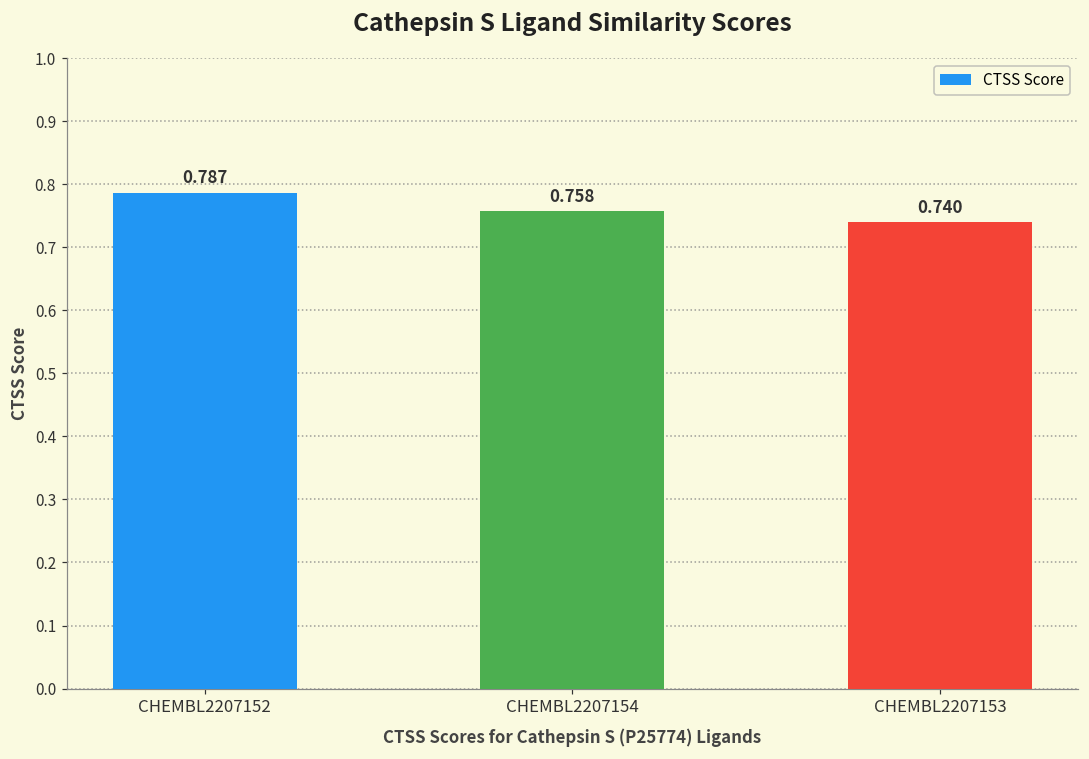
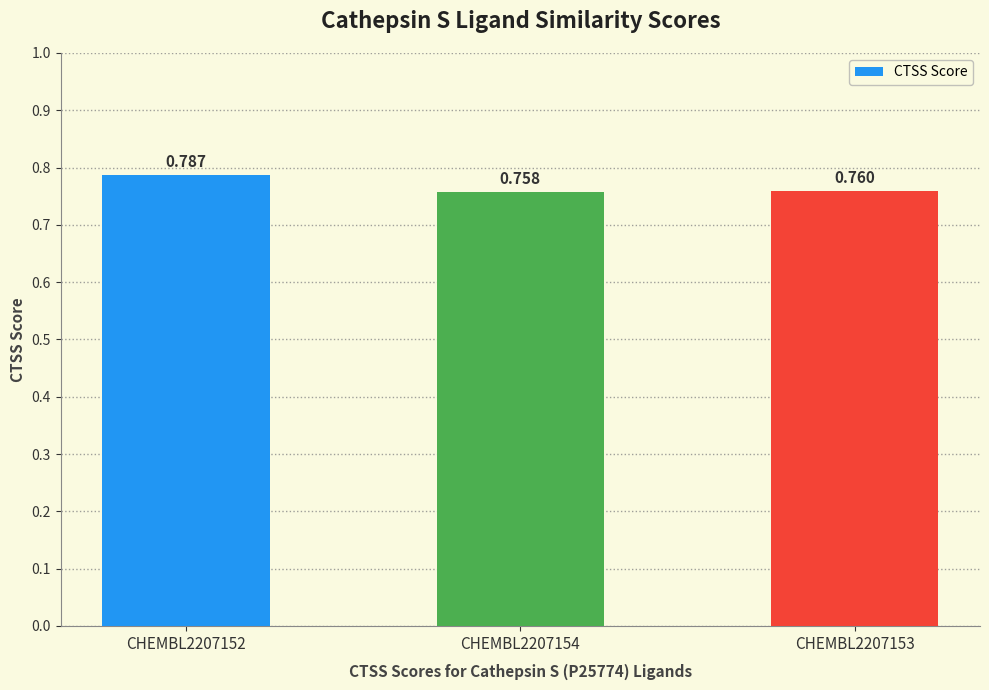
CHEMBL2207153: 0.740 -> 0.760
